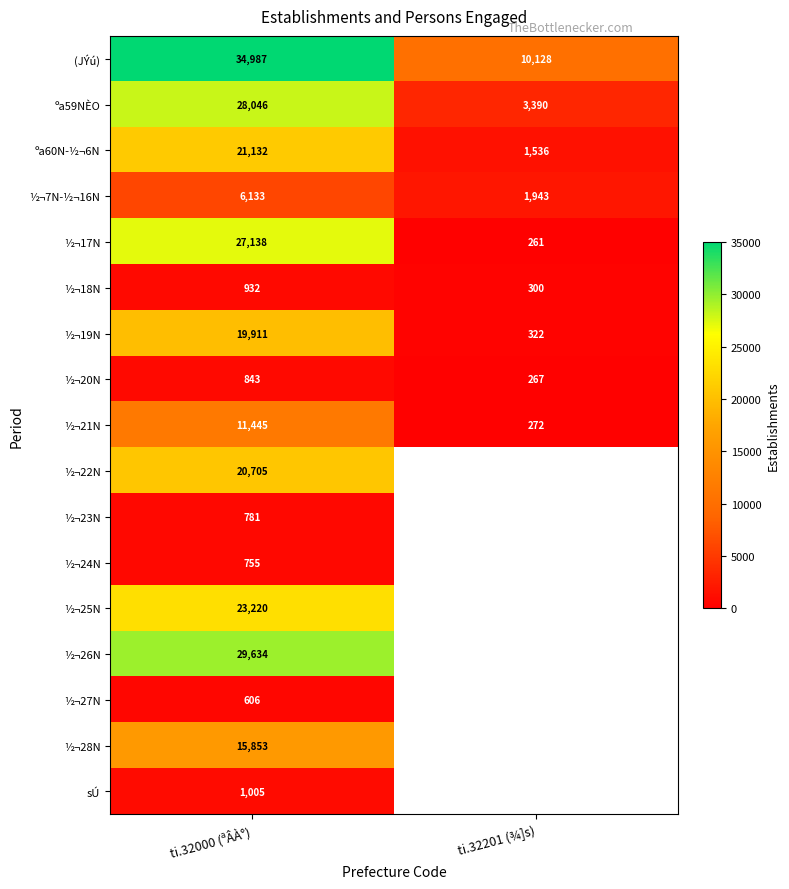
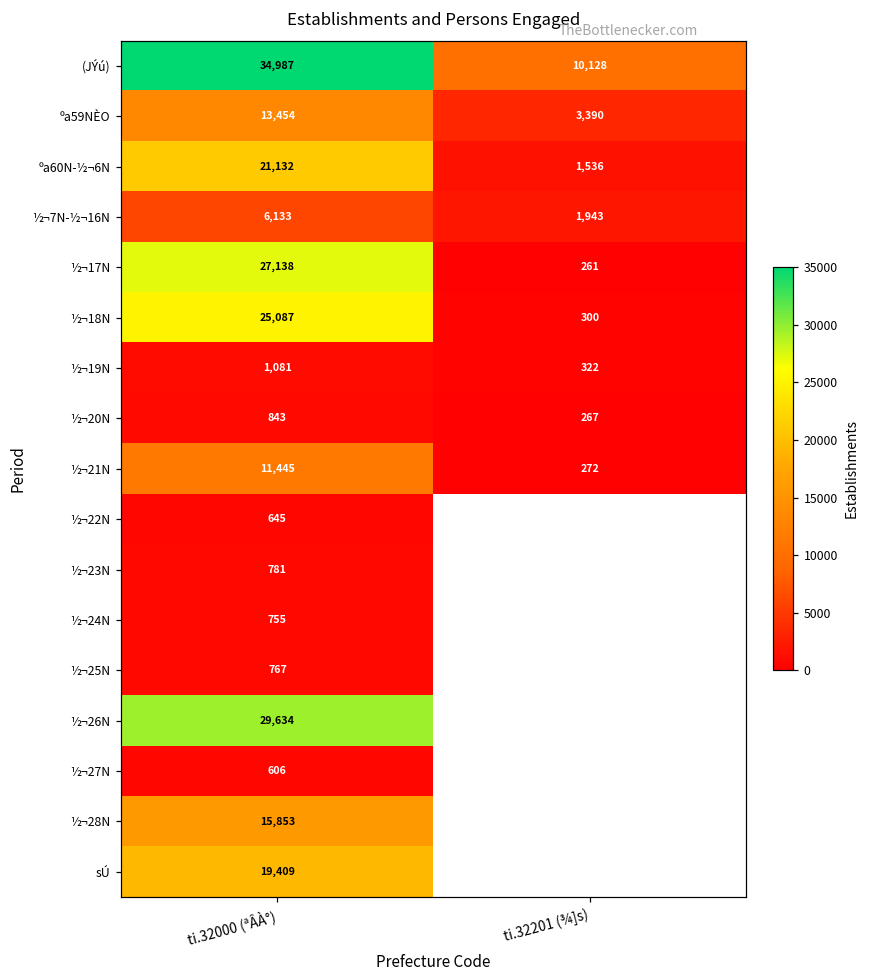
ºa59NÈO, ti.32000 (ªÂÀ°): 28,046 -> 13,454
½¬18N, ti.32000 (ªÂÀ°): 932 -> 25,087
½¬19N, ti.32000 (ªÂÀ°): 19,911 -> 1,081
½¬22N, ti.32000 (ªÂÀ°): 20,705 -> 645
½¬25N, ti.32000 (ªÂÀ°): 23,220 -> 767
sÚ, ti.32000 (ªÂÀ°): 1,005 -> 19,409
